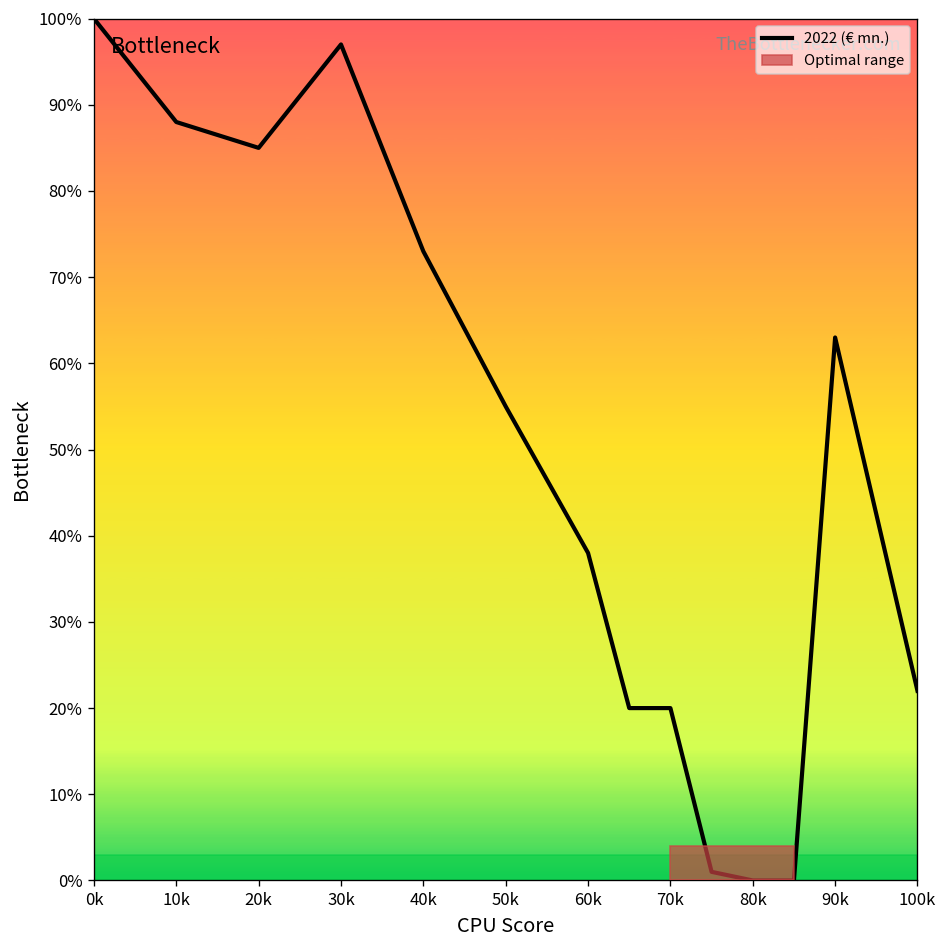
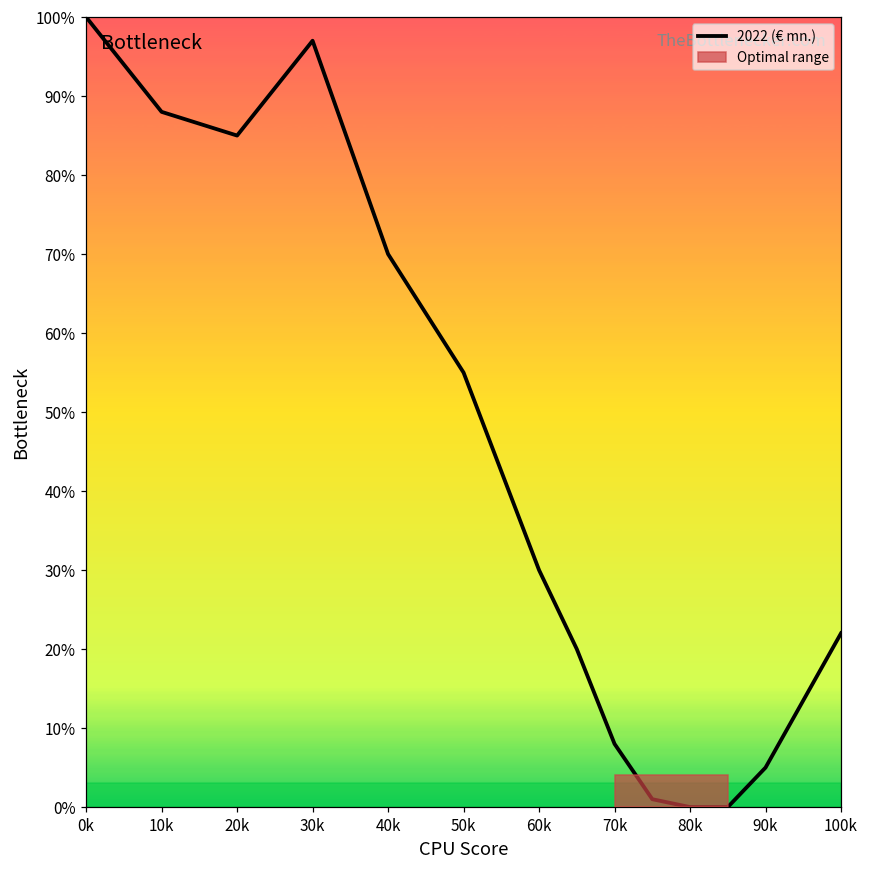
40k: 73% -> 70%
60k: 38% -> 30%
70k: 20% -> 8%
90k: 63% -> 5%
